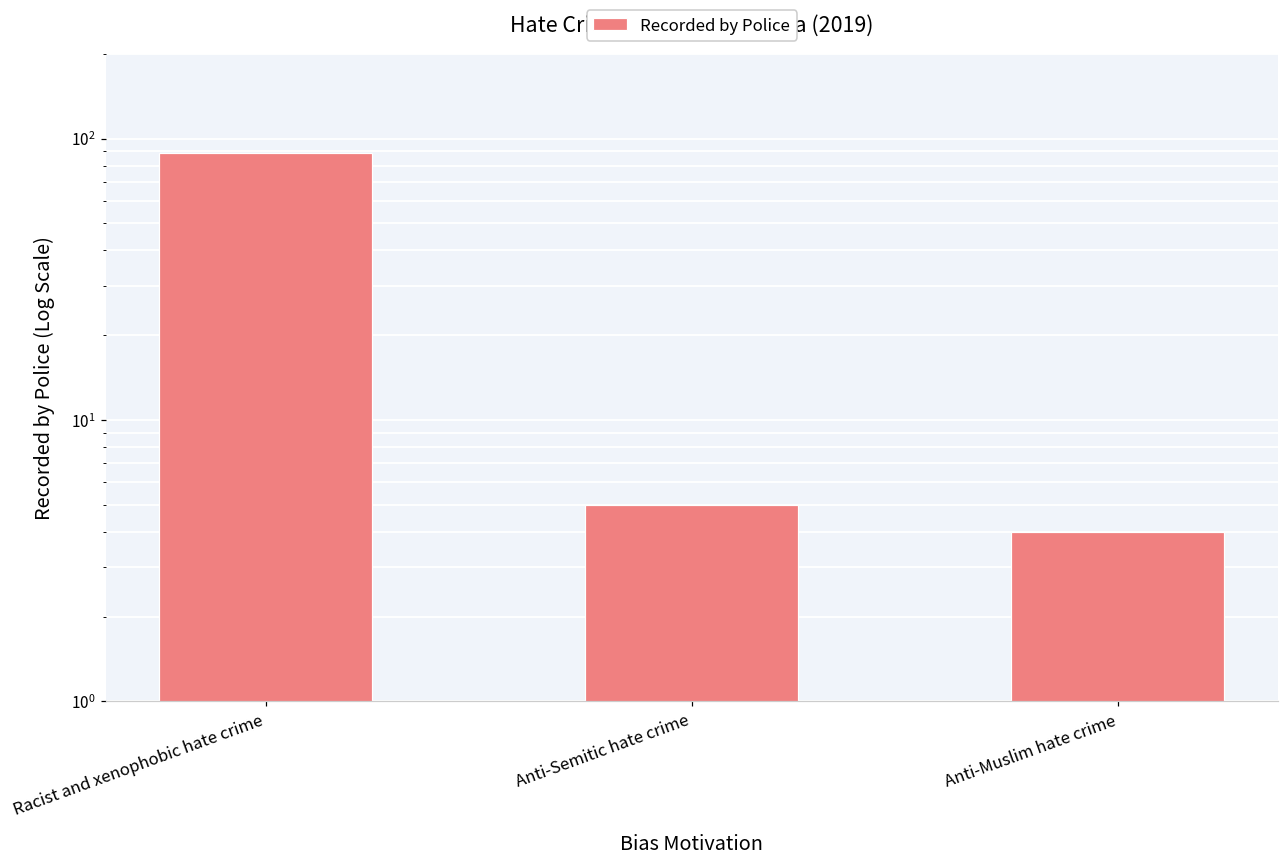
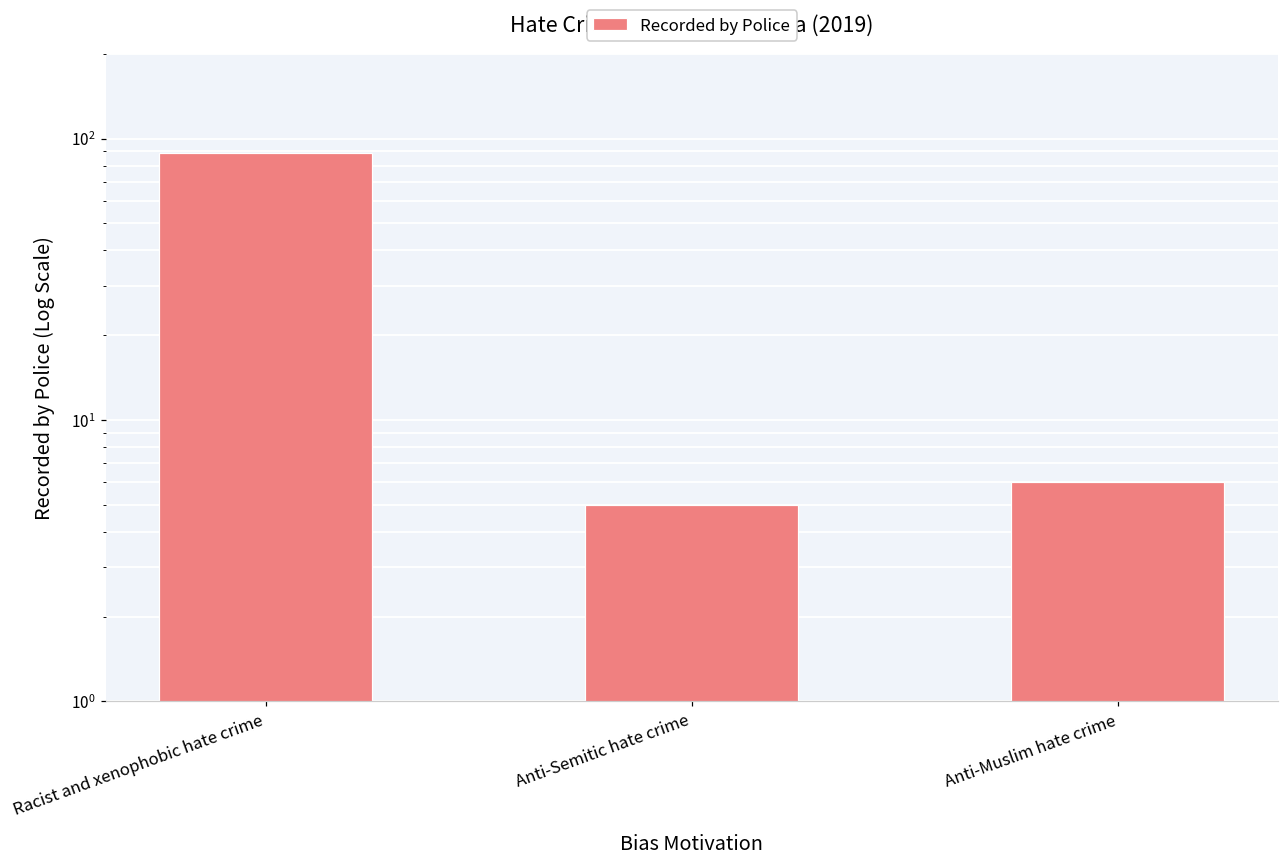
Anti-Muslim hate crime: 4 -> 6
